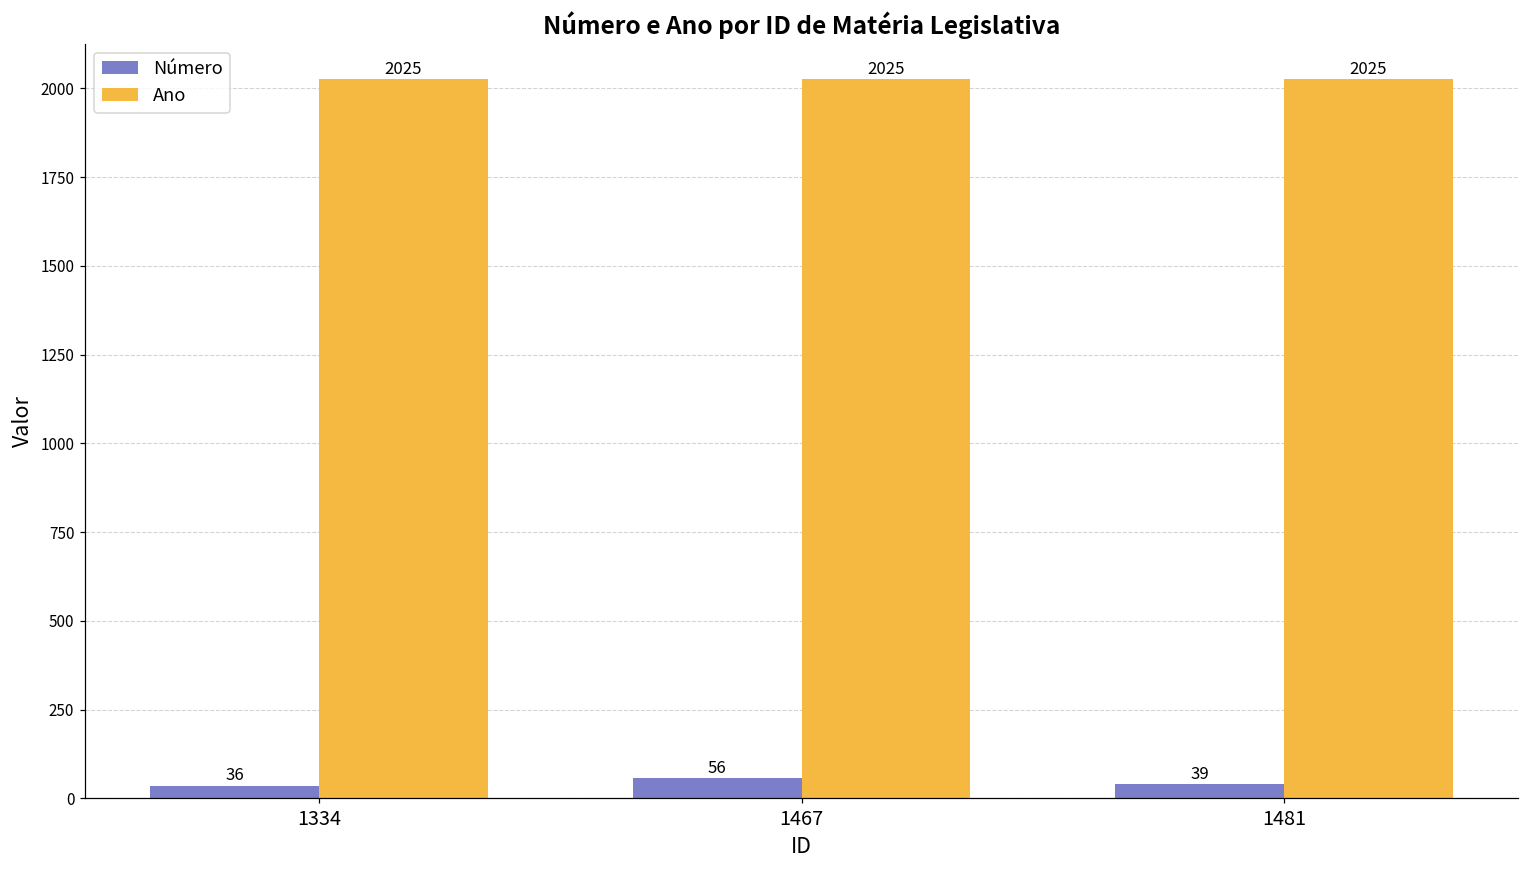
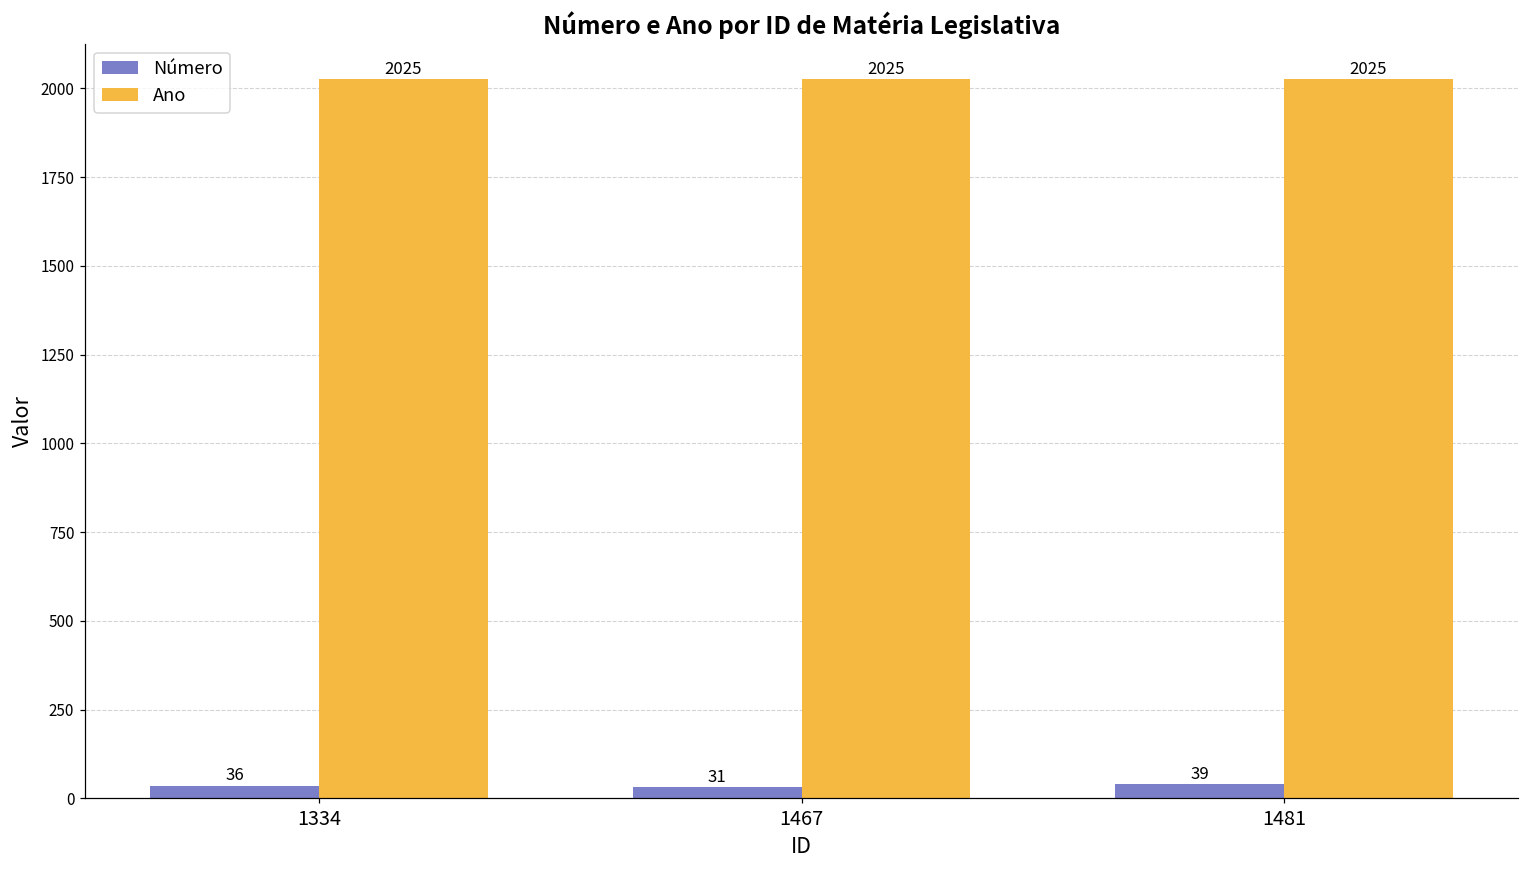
Número, 1467: 56 -> 31
